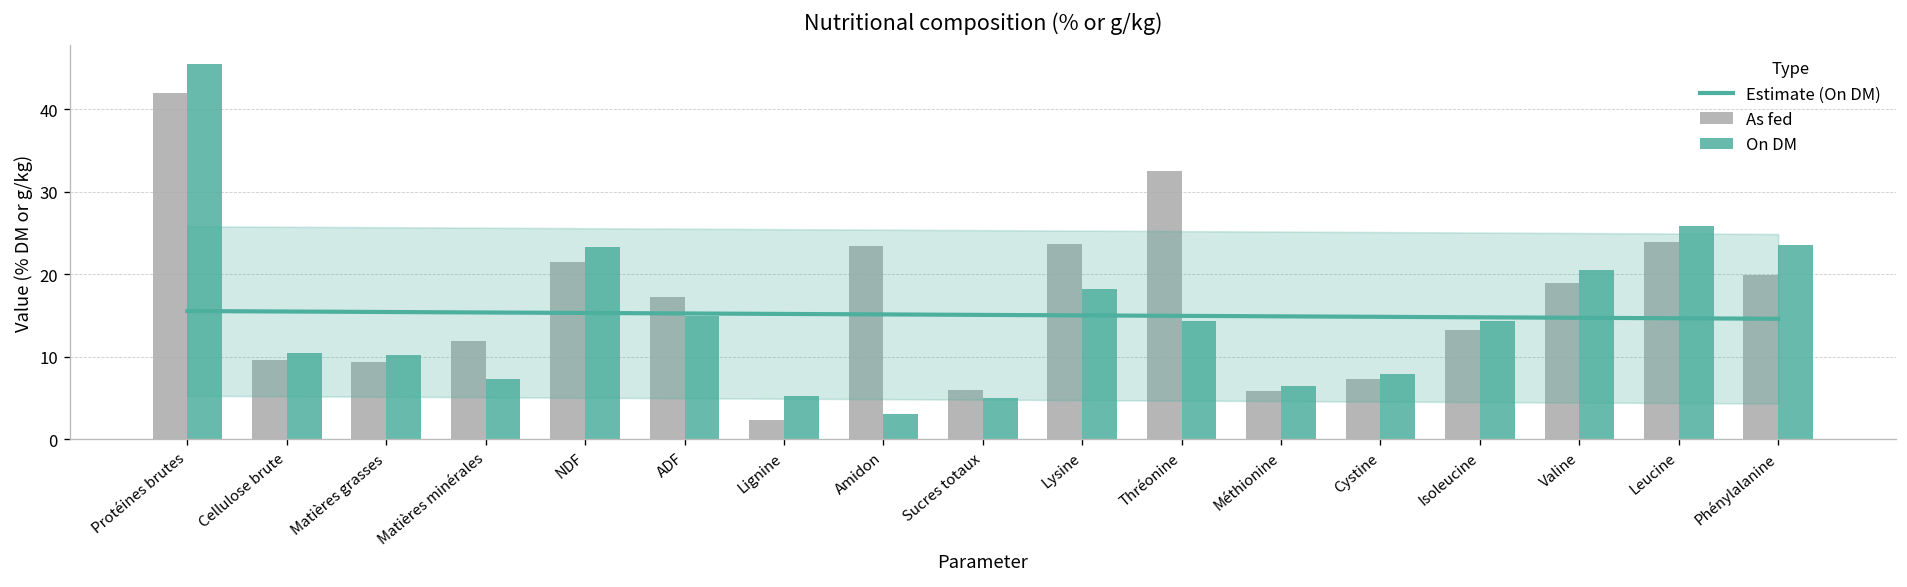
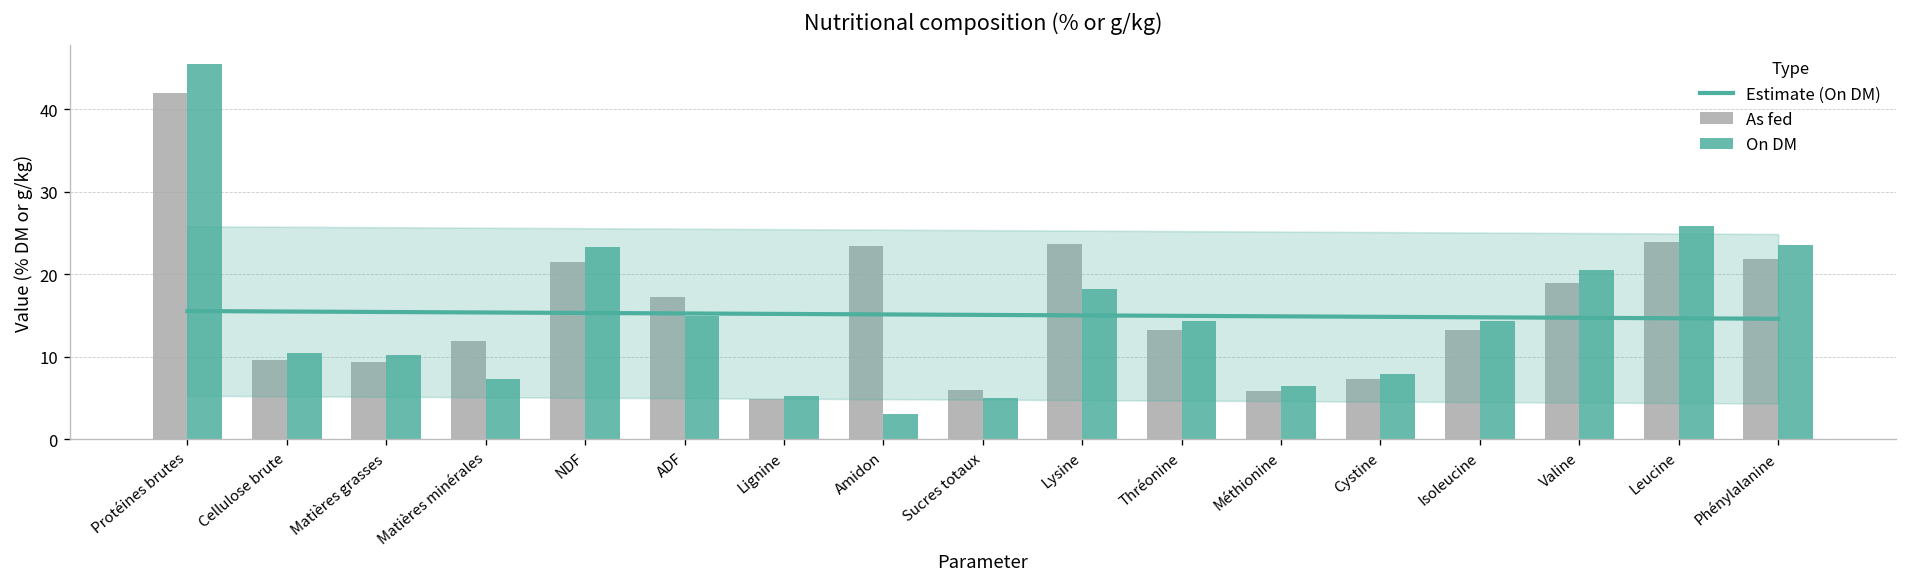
As fed, Lignine: 2 -> 5
As fed, Thréonine: 33 -> 13
As fed, Phénylalanine: 20 -> 22
